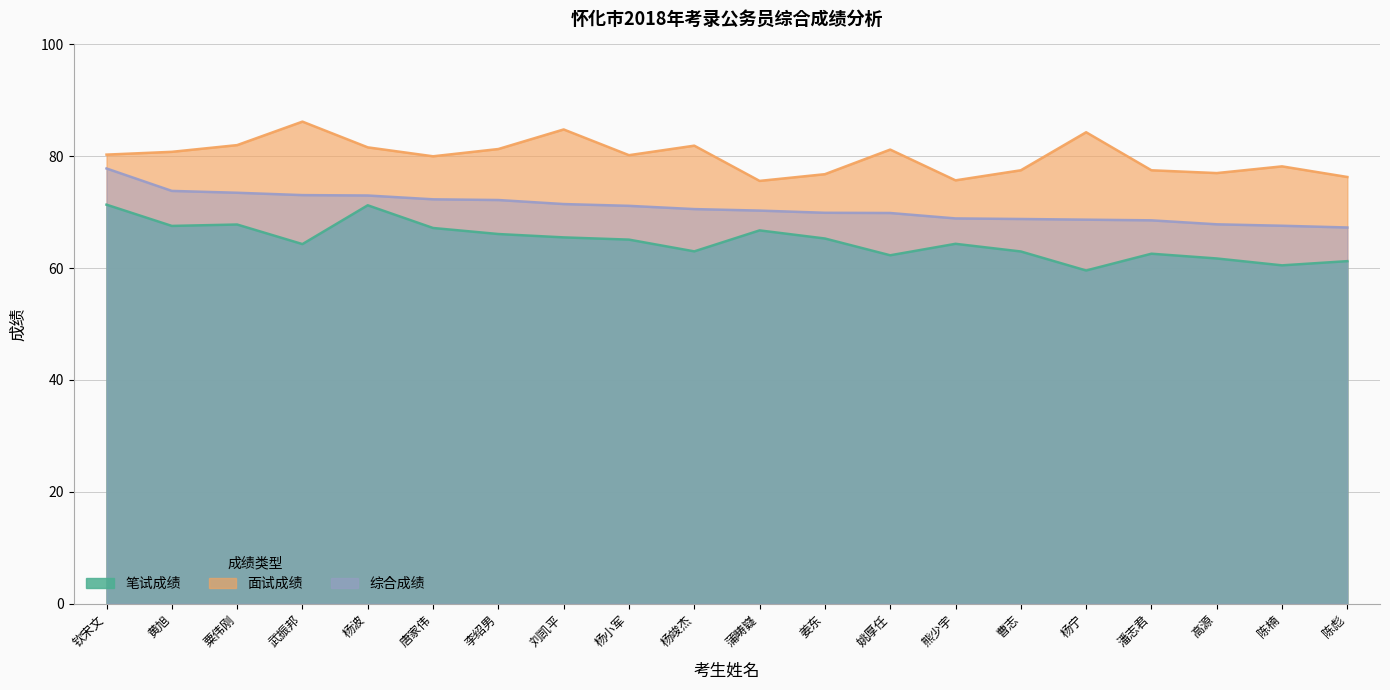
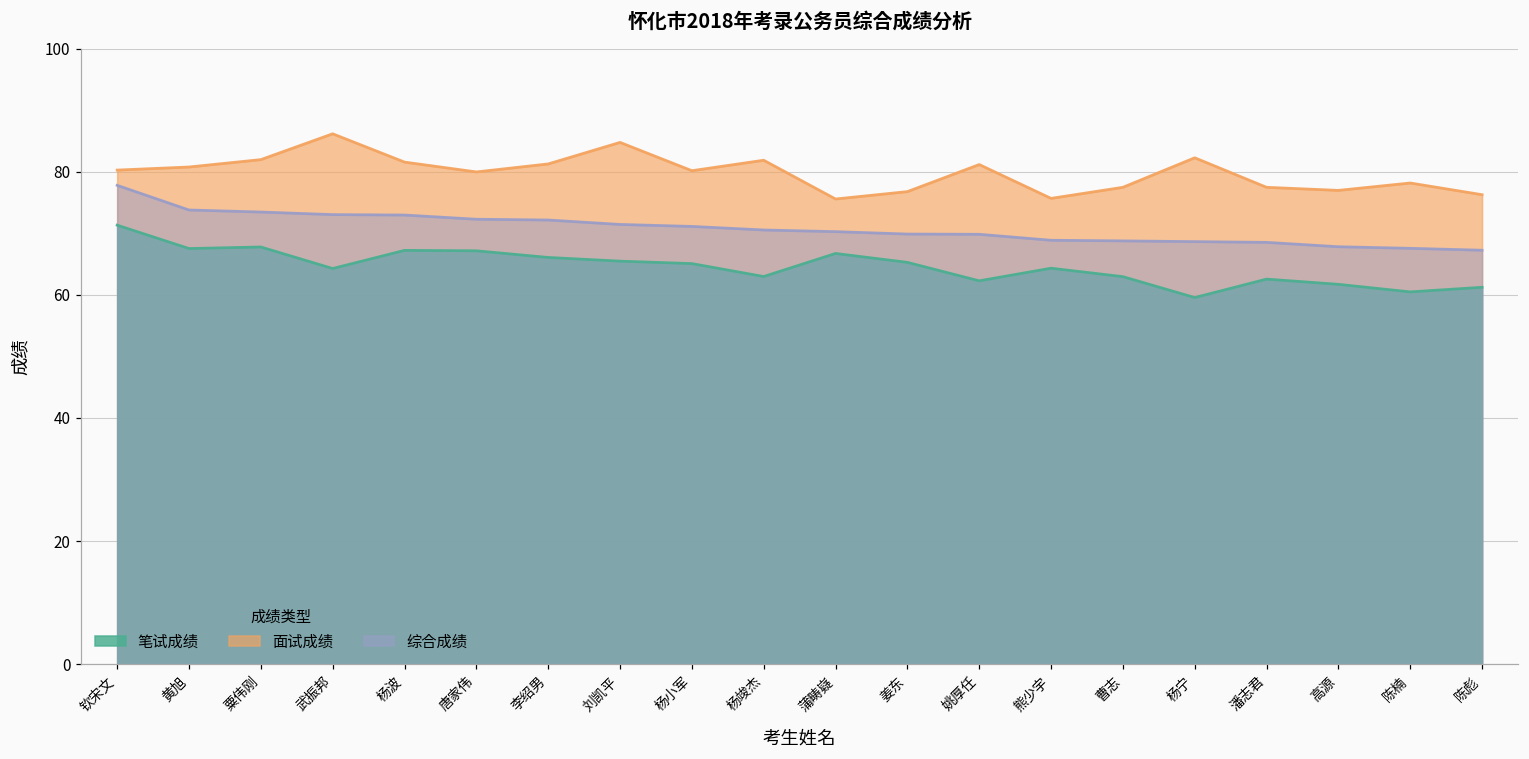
笔试成绩, 杨波: 71 -> 67
面试成绩, 杨宁: 84 -> 82
